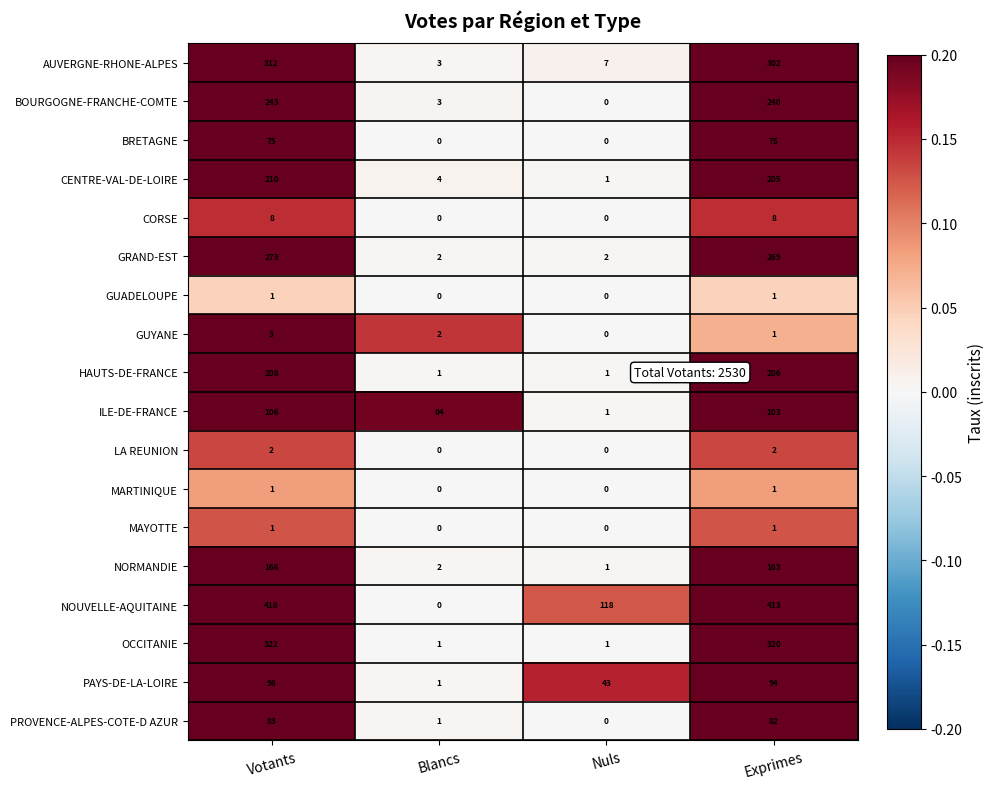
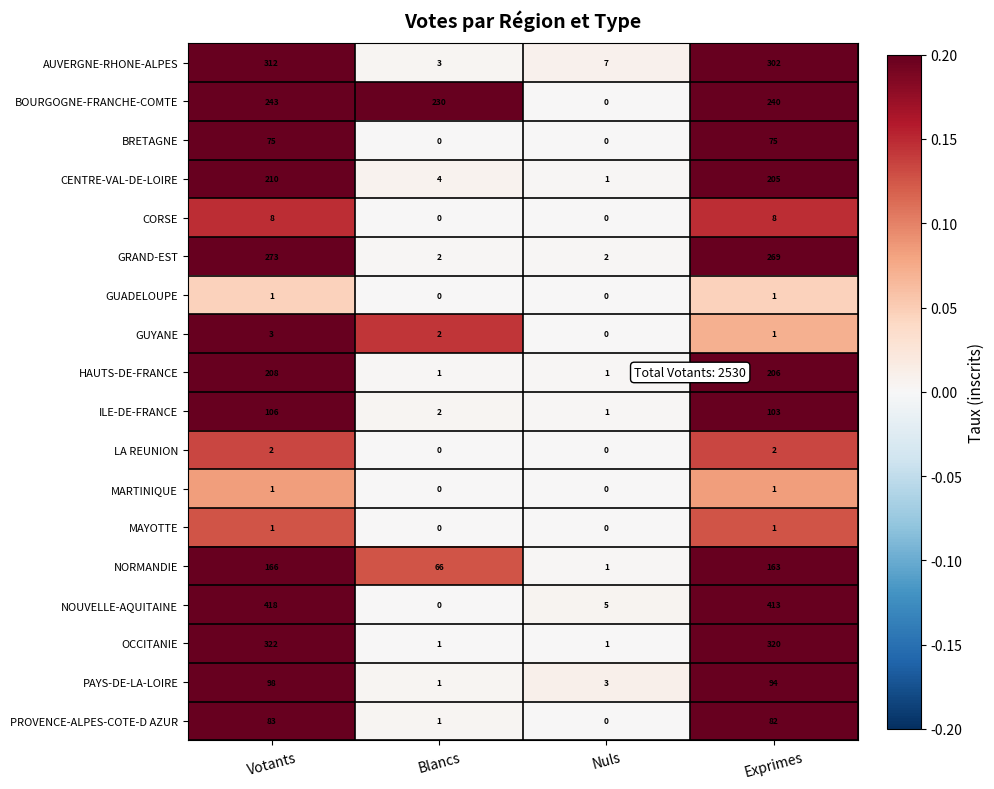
BOURGOGNE-FRANCHE-COMTE, Blancs: 3 -> 230
ILE-DE-FRANCE, Blancs: 84 -> 2
NORMANDIE, Blancs: 2 -> 66
NOUVELLE-AQUITAINE, Nuls: 118 -> 5
PAYS-DE-LA-LOIRE, Nuls: 43 -> 3
